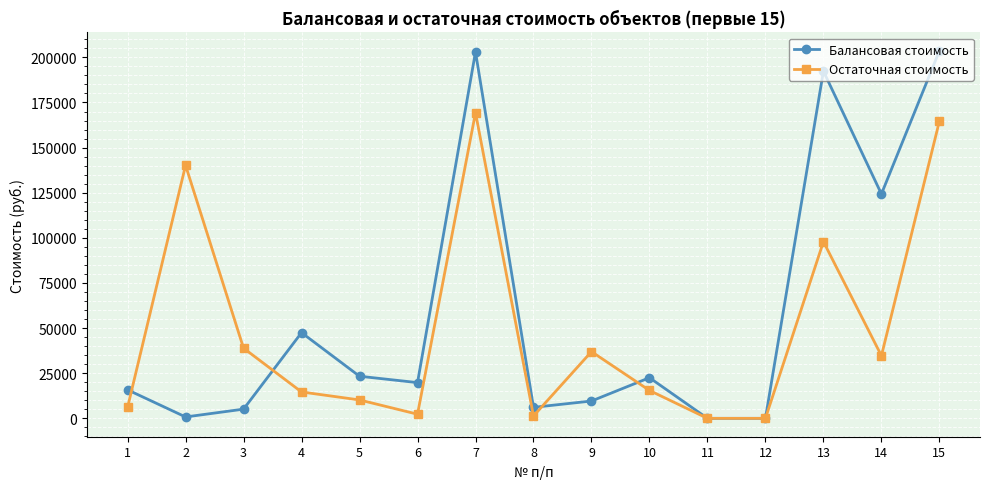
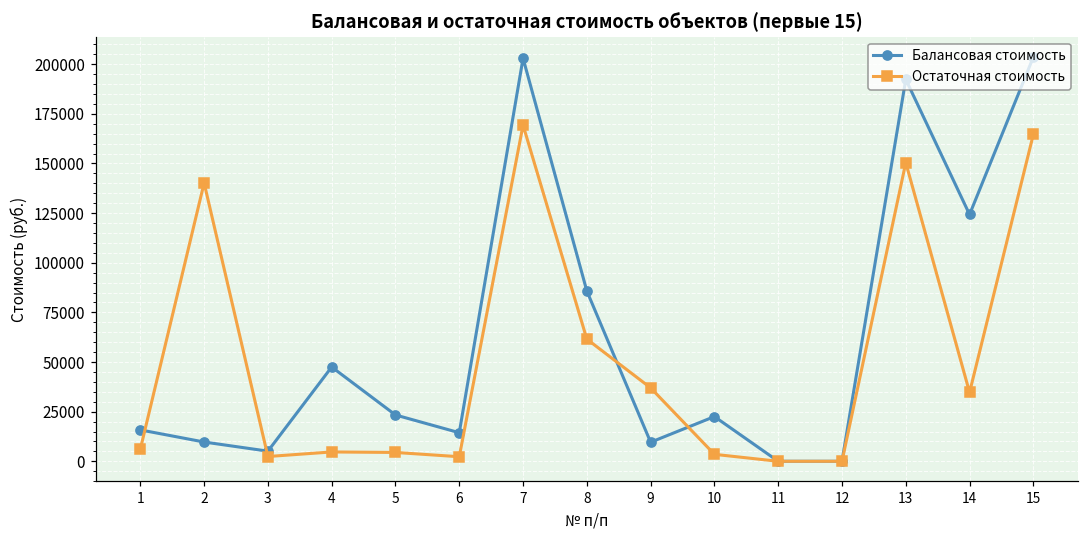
Балансовая стоимость, 2: 1000 -> 10000
Остаточная стоимость, 3: 39000 -> 2000
Остаточная стоимость, 4: 15000 -> 5000
Остаточная стоимость, 5: 10000 -> 4000
Балансовая стоимость, 6: 20000 -> 14000
Балансовая стоимость, 8: 6000 -> 86000
Остаточная стоимость, 8: 1000 -> 62000
Остаточная стоимость, 10: 15000 -> 4000
Остаточная стоимость, 13: 98000 -> 150000
